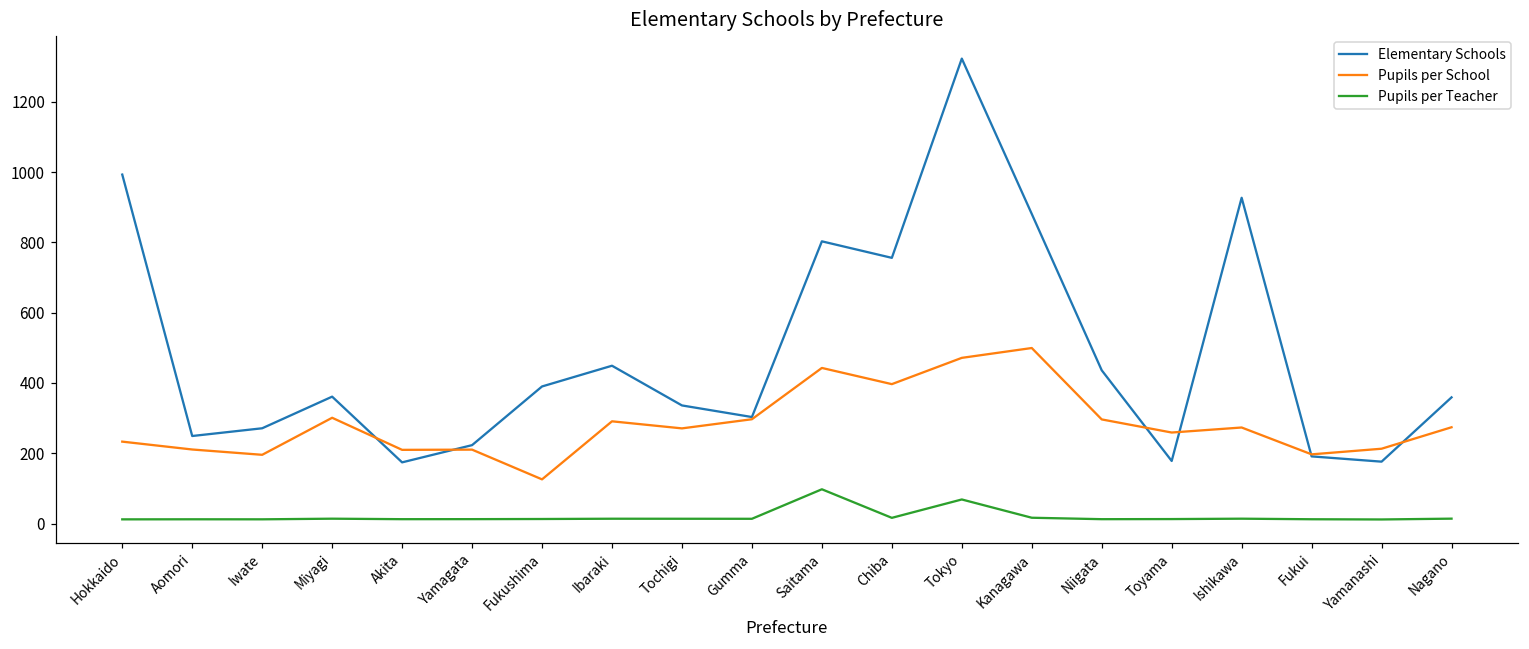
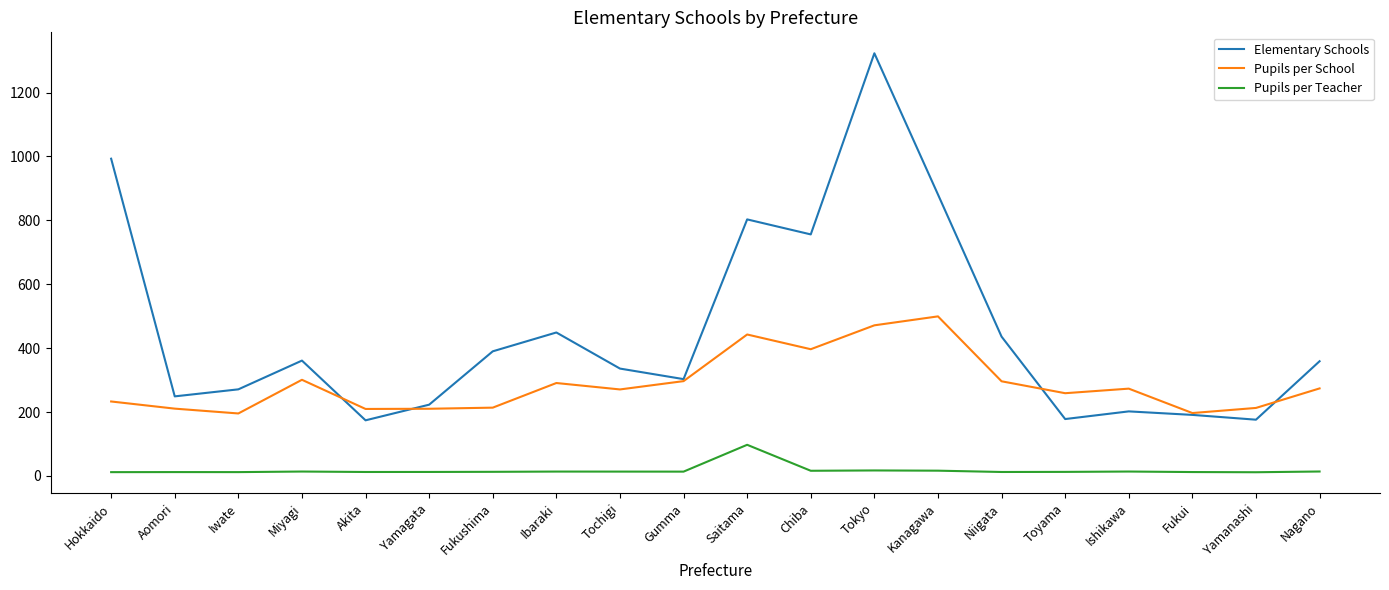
Pupils per School, Fukushima: 130 -> 210
Pupils per Teacher, Tokyo: 70 -> 20
Elementary Schools, Ishikawa: 930 -> 200
